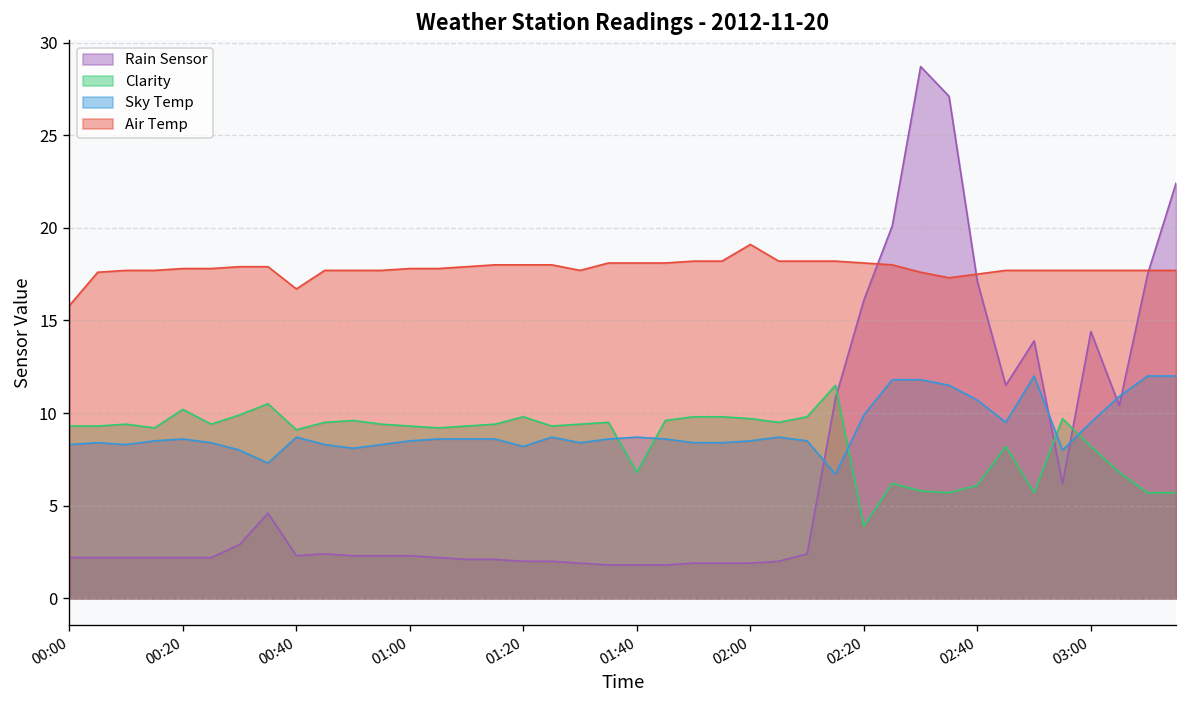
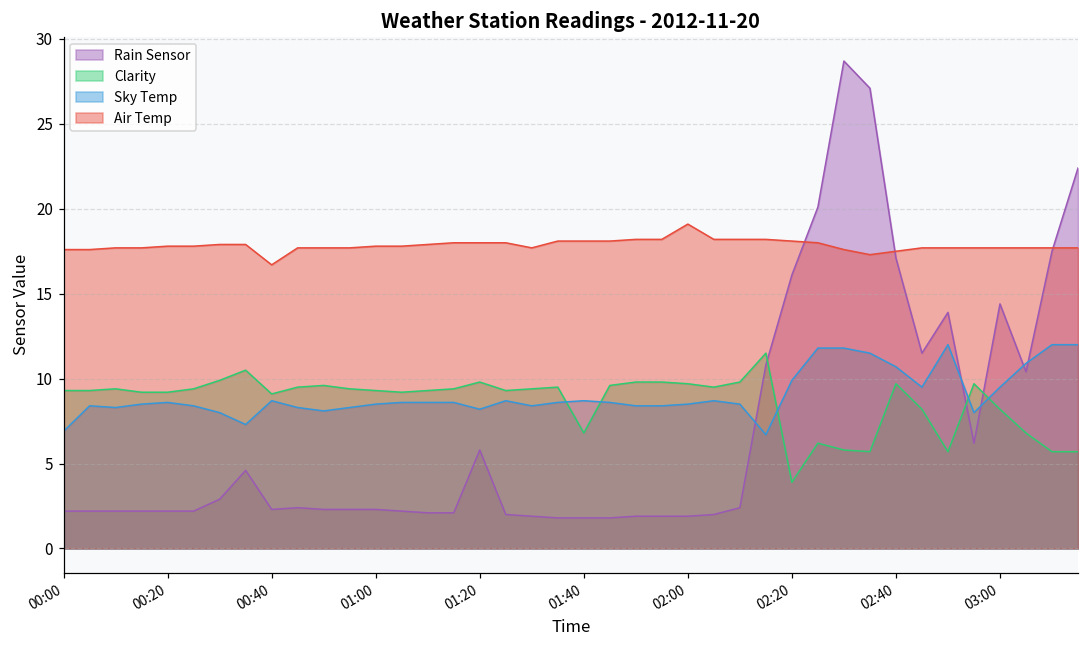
Sky Temp, 00:00: 8.3 -> 6.9
Air Temp, 00:00: 15.8 -> 17.6
Clarity, 00:20: 10.2 -> 9.2
Rain Sensor, 01:20: 2.0 -> 5.8
Clarity, 02:40: 6.1 -> 9.7
